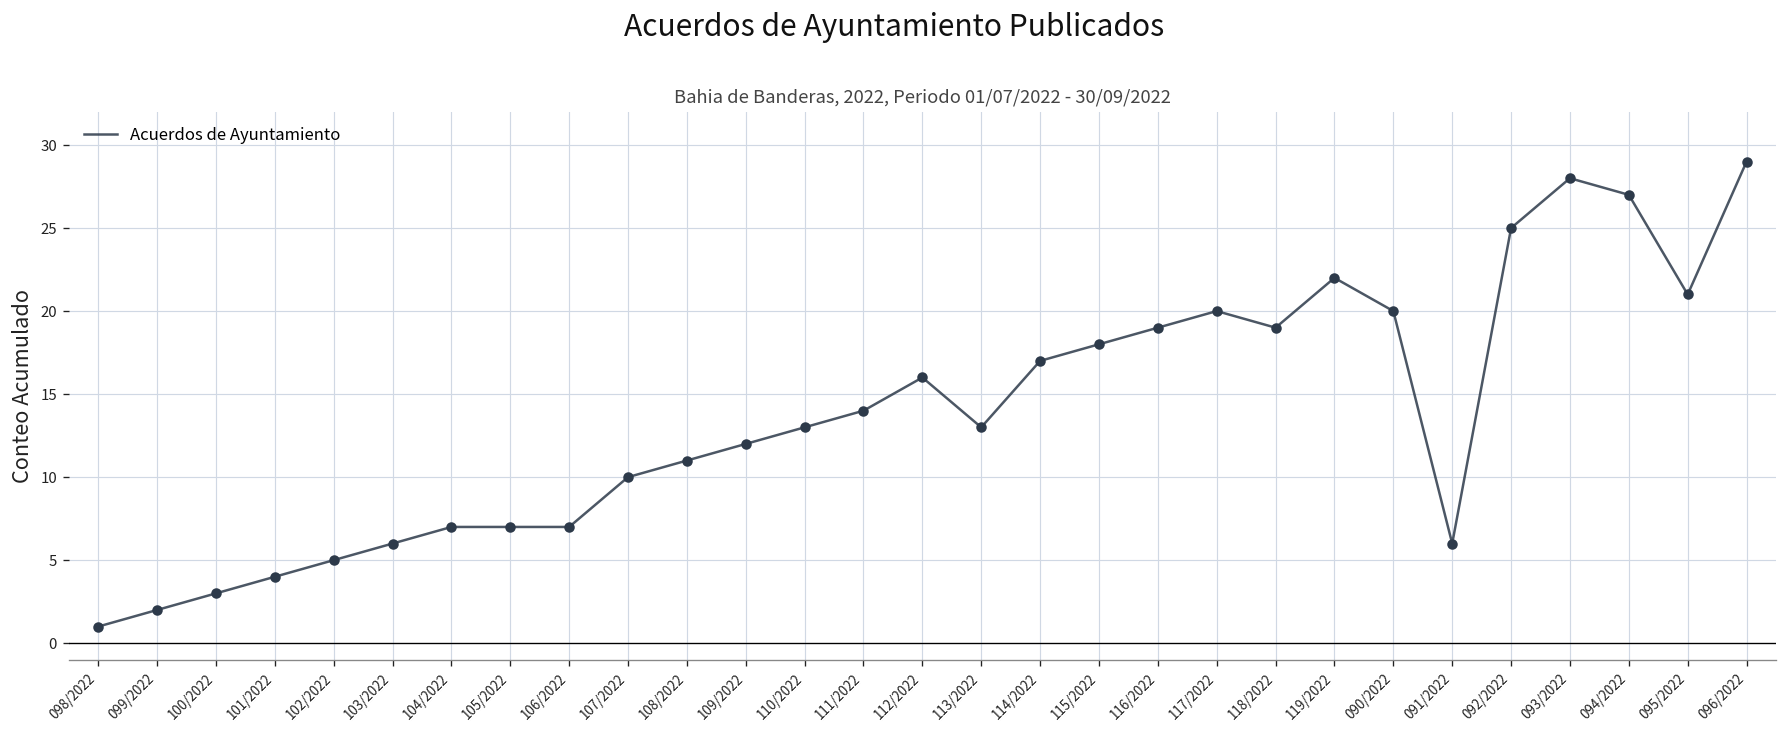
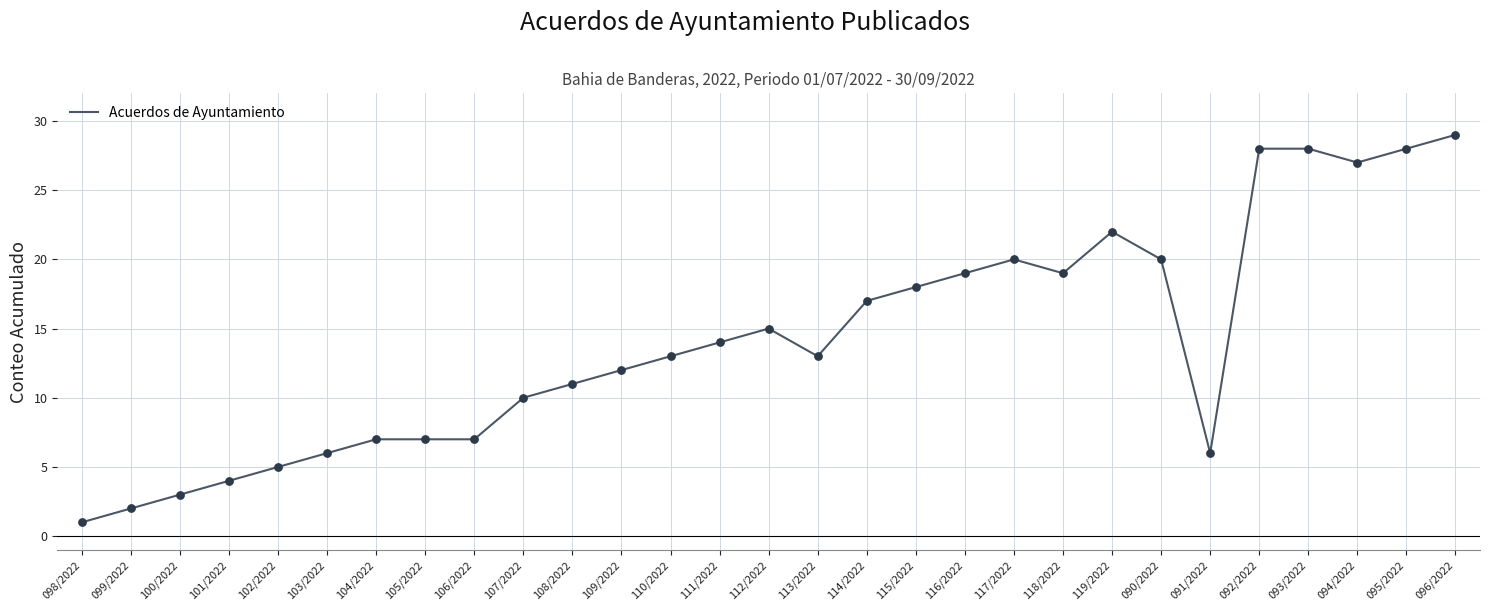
112/2022: 16 -> 15
092/2022: 25 -> 28
095/2022: 21 -> 28
